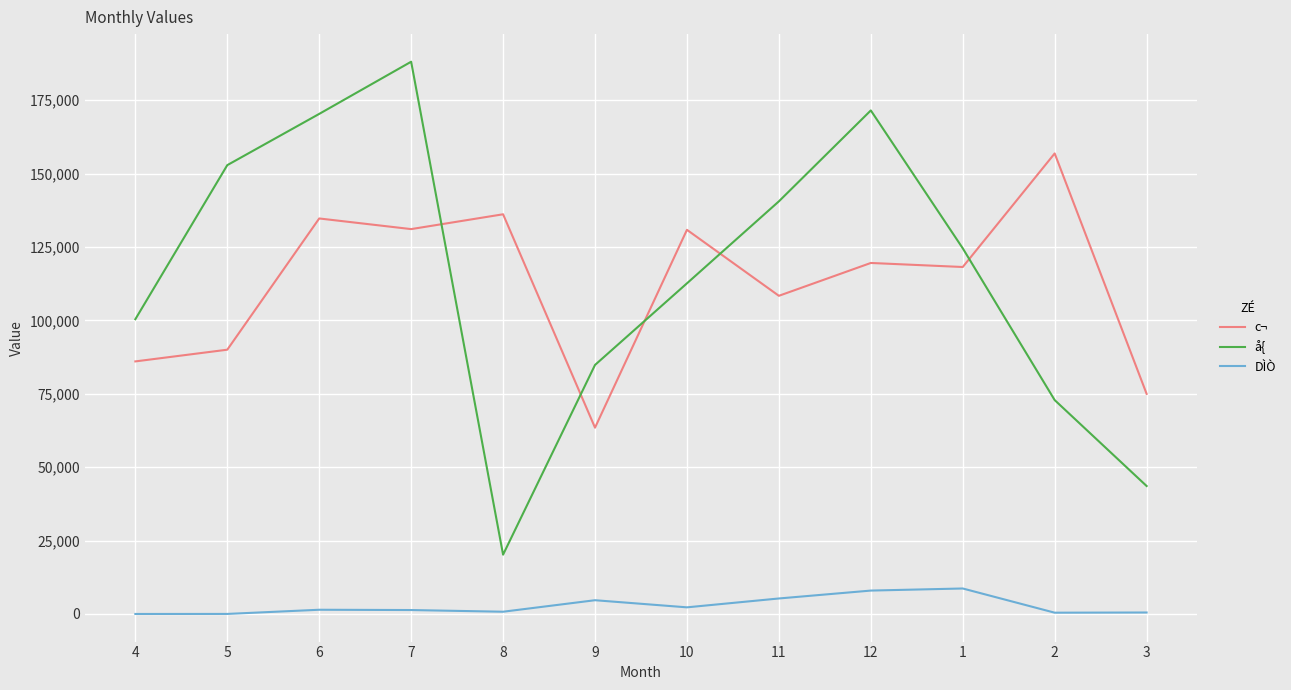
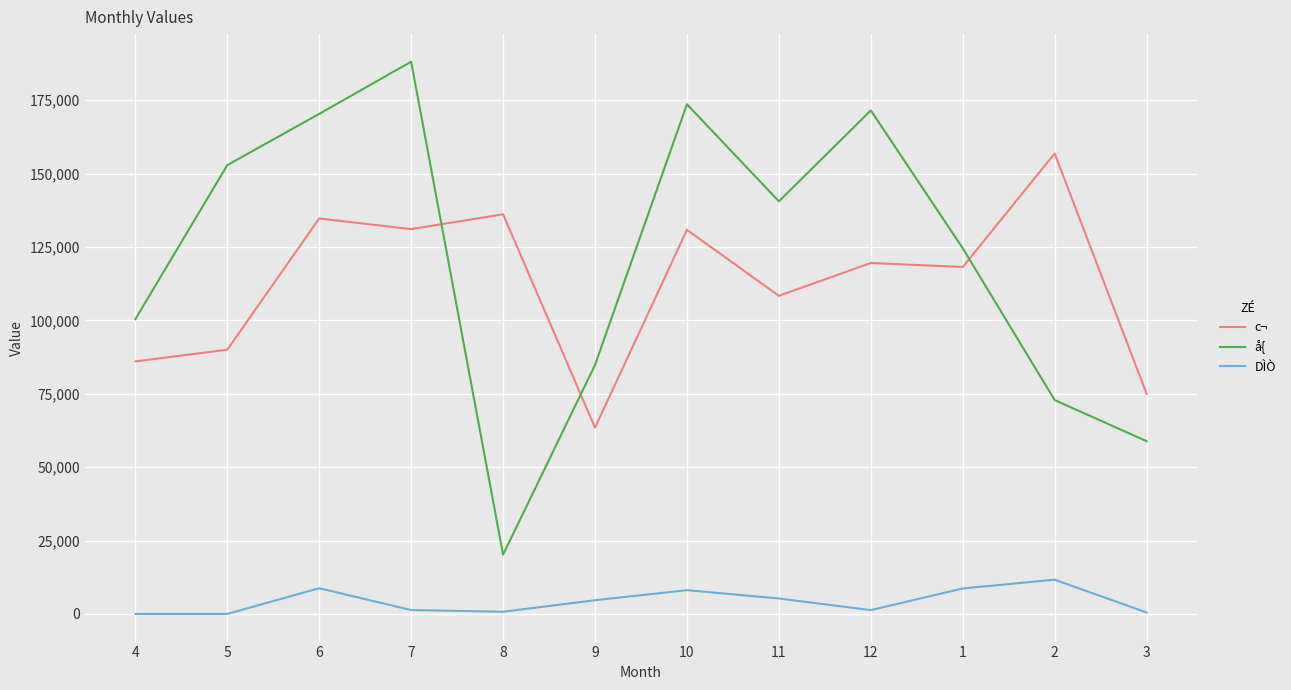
DÌÒ, 6: 1,000 -> 9,000
å{, 10: 113,000 -> 174,000
DÌÒ, 10: 2,000 -> 8,000
DÌÒ, 12: 8,000 -> 1,000
DÌÒ, 2: 0 -> 12,000
å{, 3: 44,000 -> 59,000
